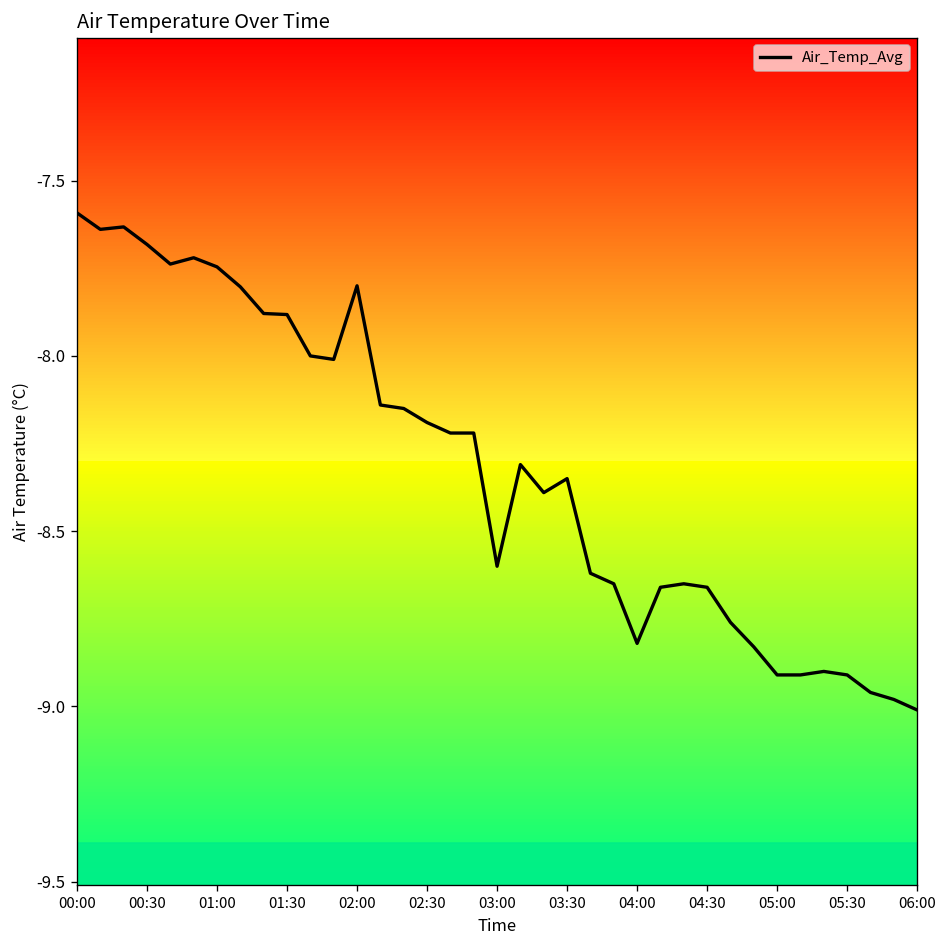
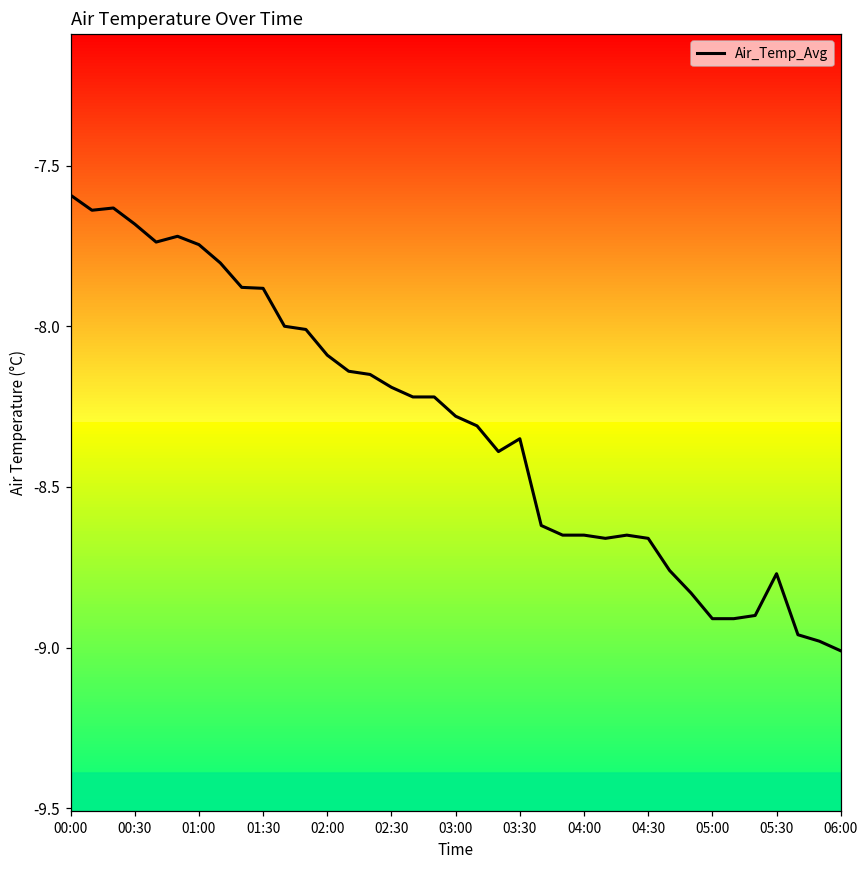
02:00: -7.80 -> -8.09
03:00: -8.60 -> -8.28
04:00: -8.82 -> -8.65
05:30: -8.91 -> -8.77
